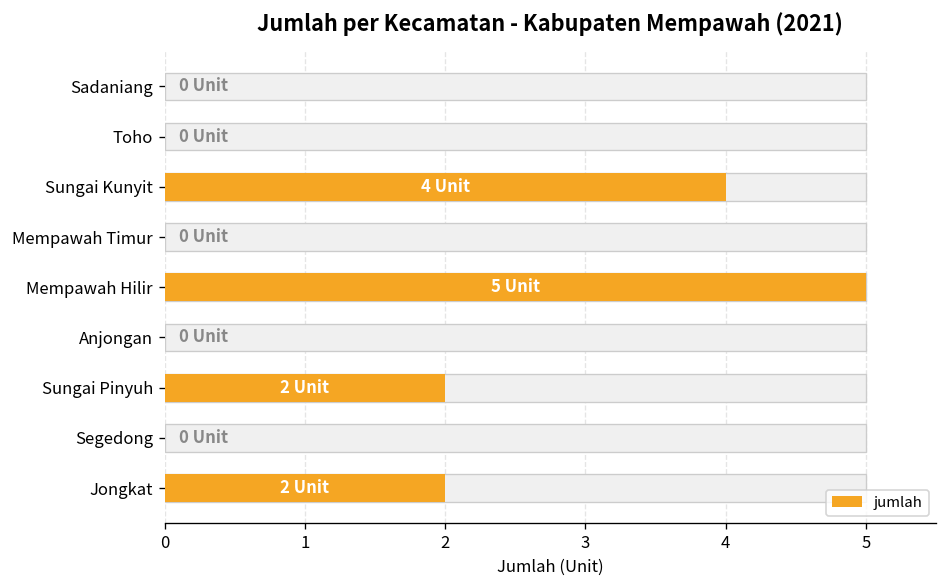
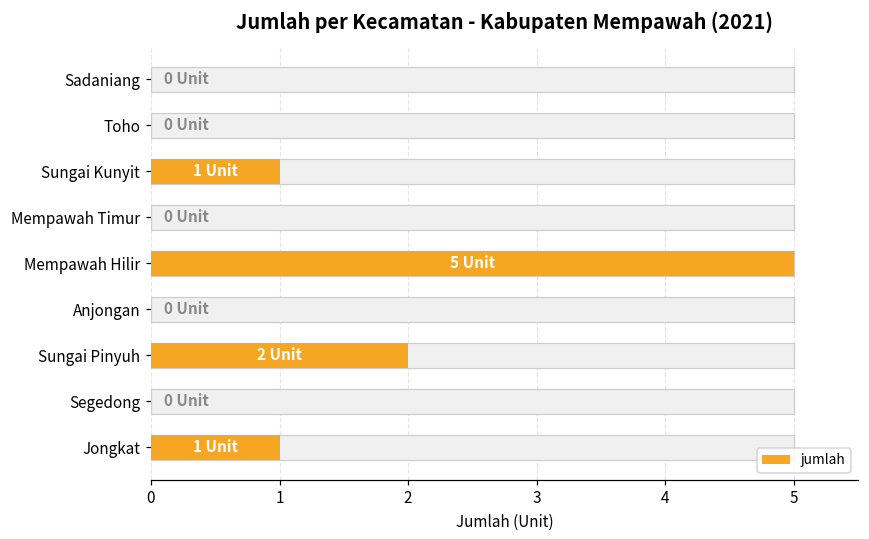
jumlah, Sungai Kunyit: 4 -> 1
jumlah, Jongkat: 2 -> 1
